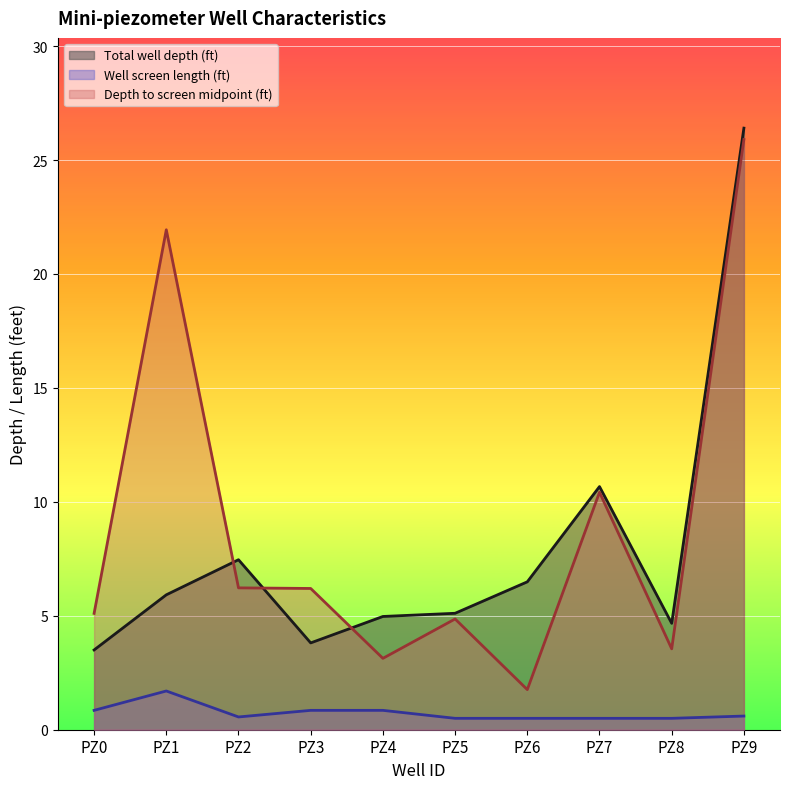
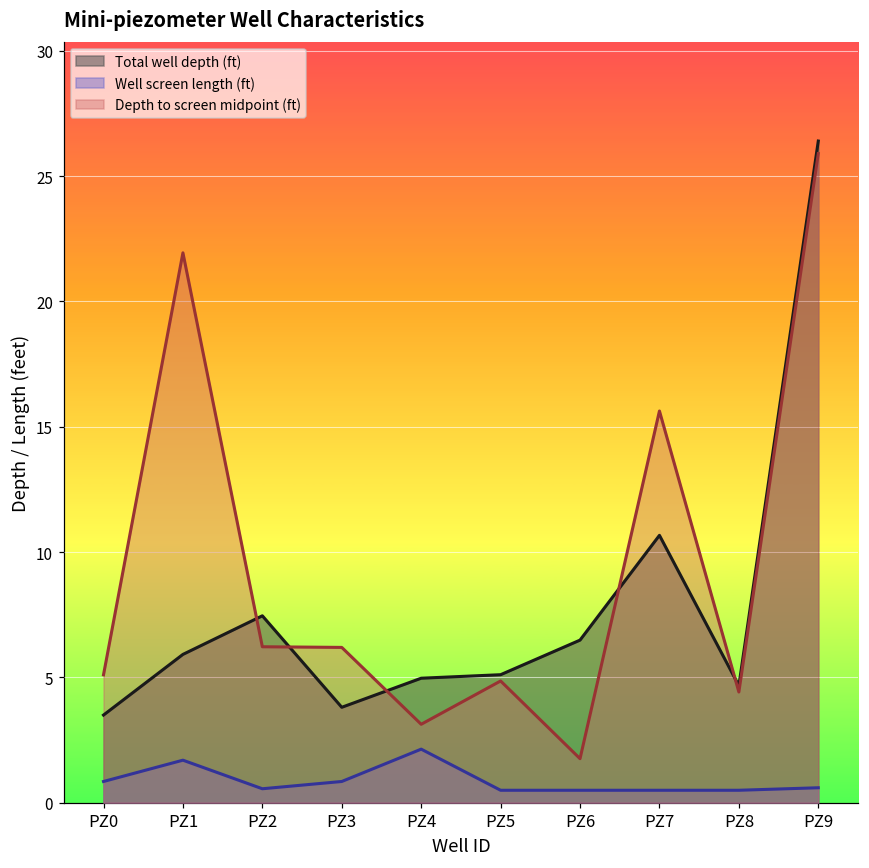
Well screen length (ft), PZ4: 0.9 -> 2.1
Depth to screen midpoint (ft), PZ7: 10.4 -> 15.6
Depth to screen midpoint (ft), PZ8: 3.6 -> 4.4
